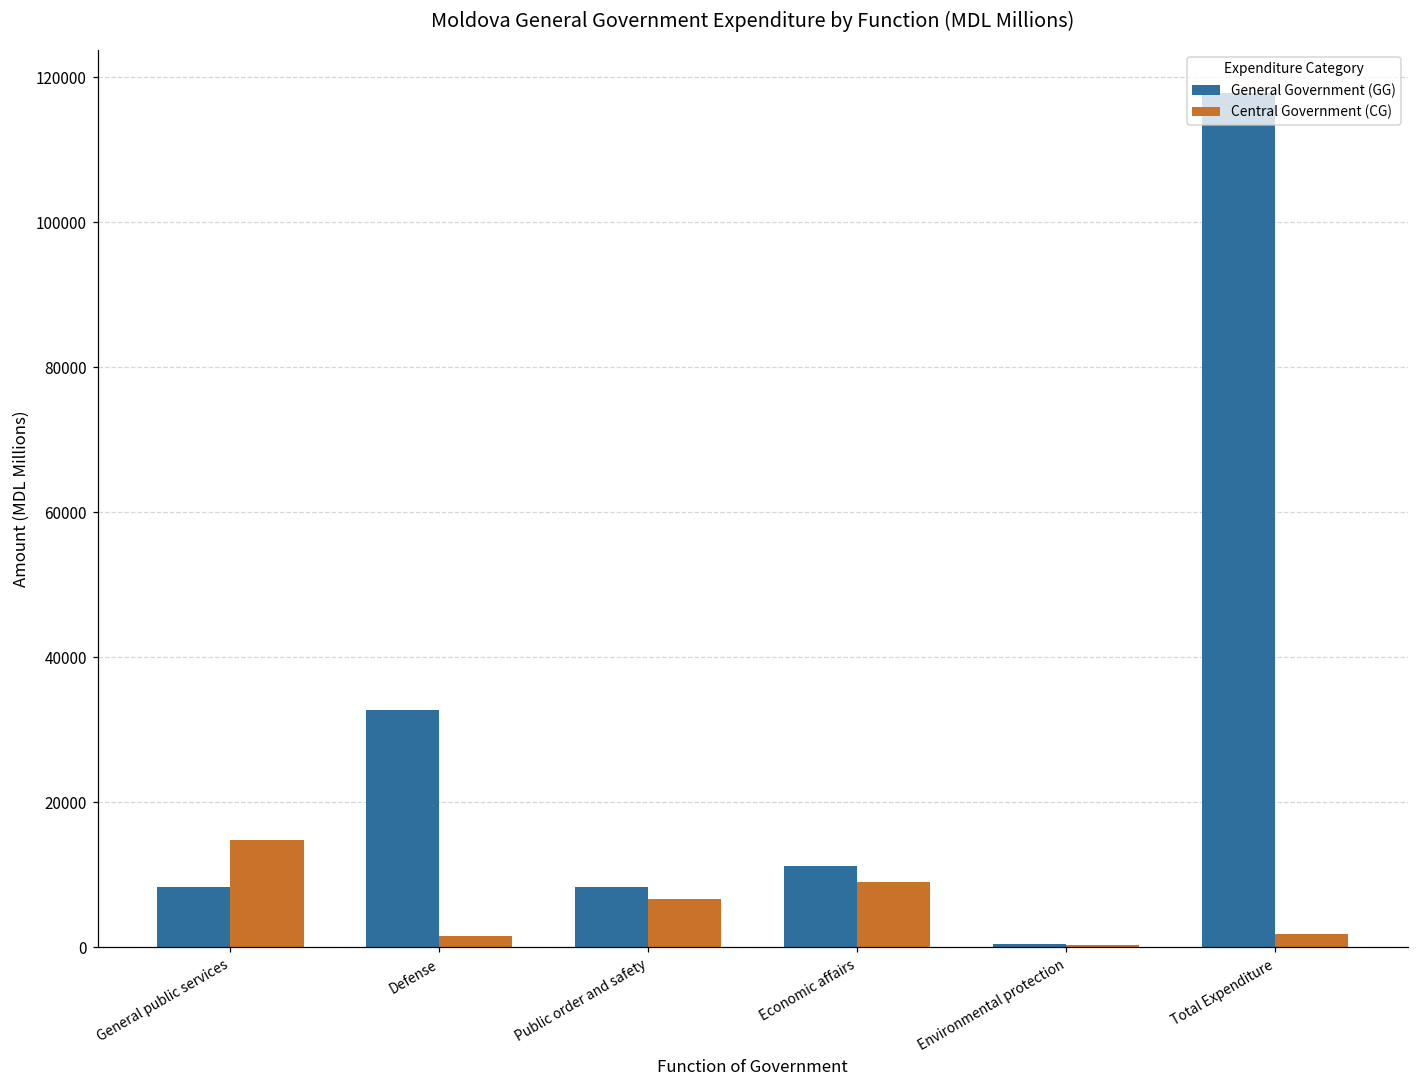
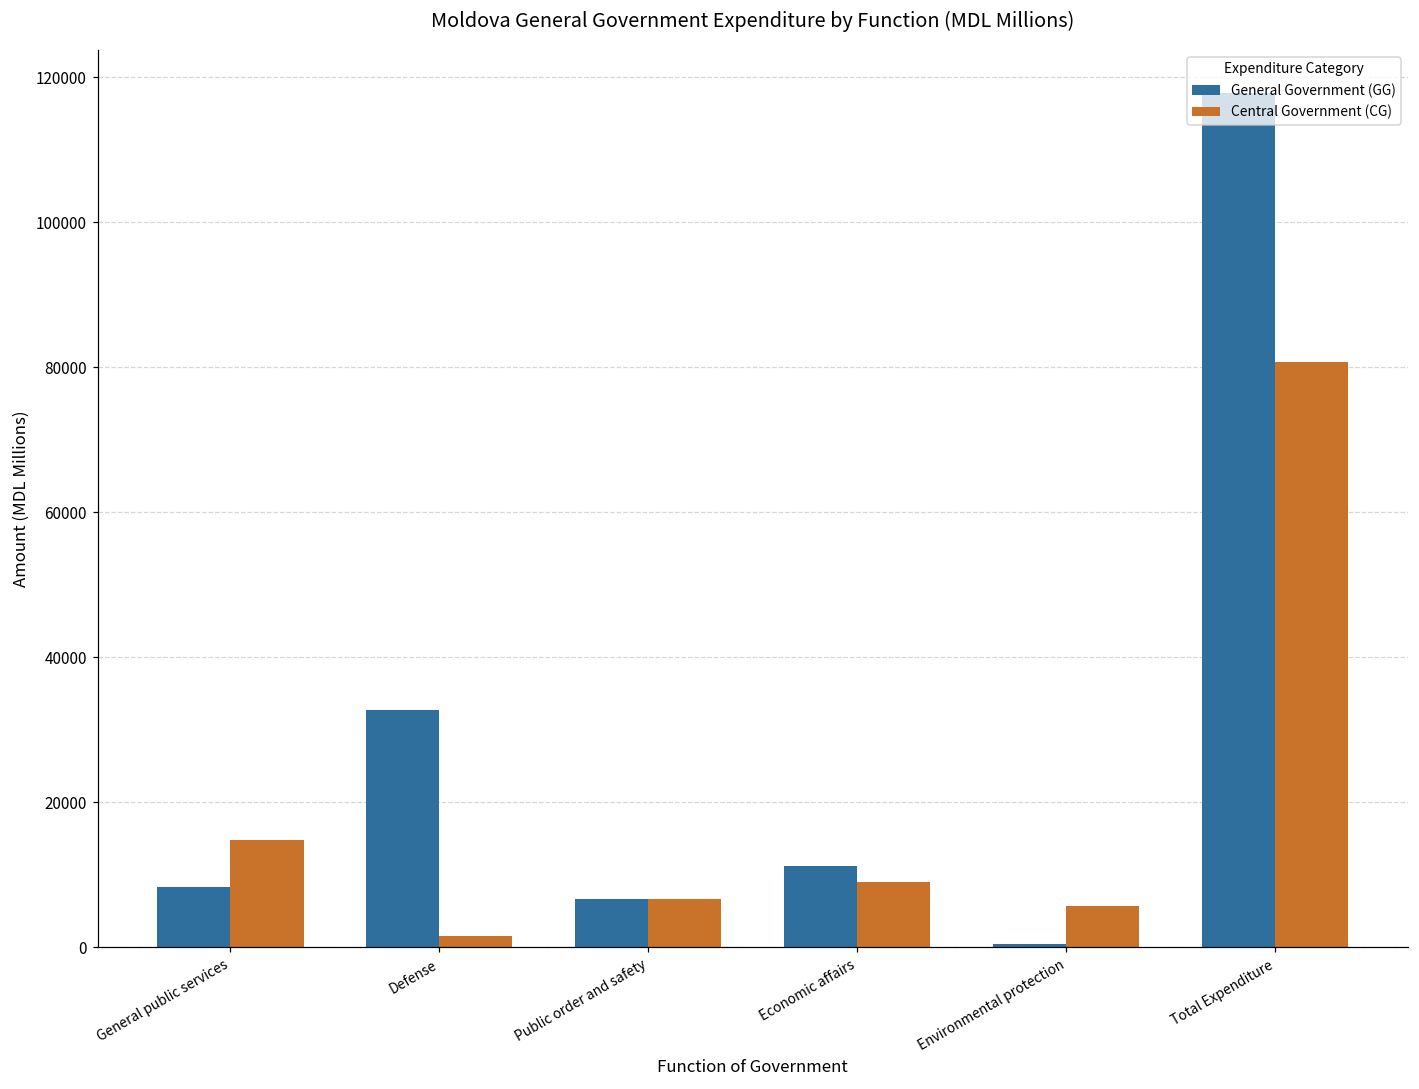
General Government (GG), Public order and safety: 8000 -> 7000
Central Government (CG), Environmental protection: 0 -> 6000
Central Government (CG), Total Expenditure: 2000 -> 81000
